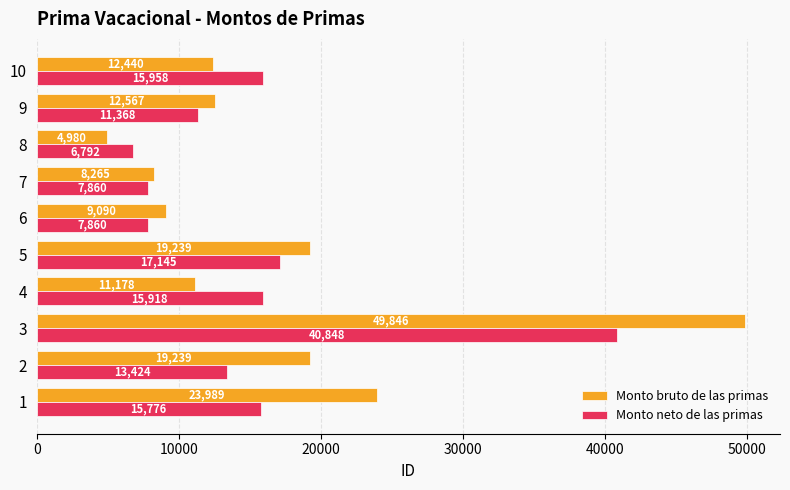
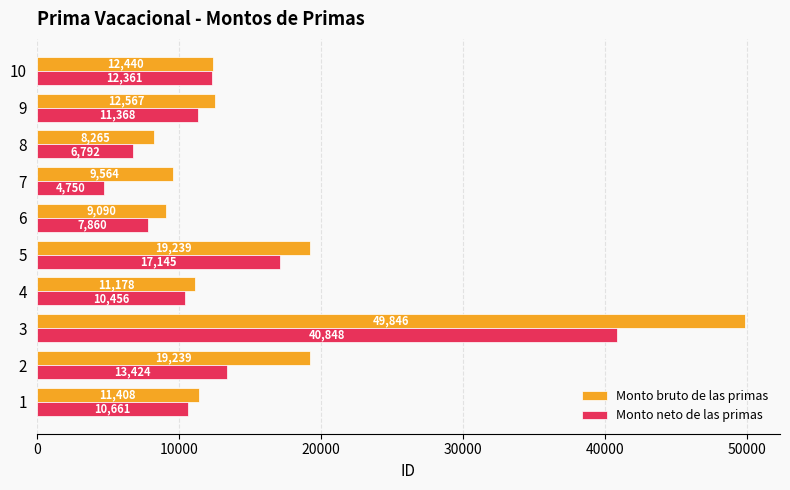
Monto neto de las primas, 10: 15,958 -> 12,361
Monto bruto de las primas, 8: 4,980 -> 8,265
Monto bruto de las primas, 7: 8,265 -> 9,564
Monto neto de las primas, 7: 7,860 -> 4,750
Monto neto de las primas, 4: 15,918 -> 10,456
Monto bruto de las primas, 1: 23,989 -> 11,408
Monto neto de las primas, 1: 15,776 -> 10,661
